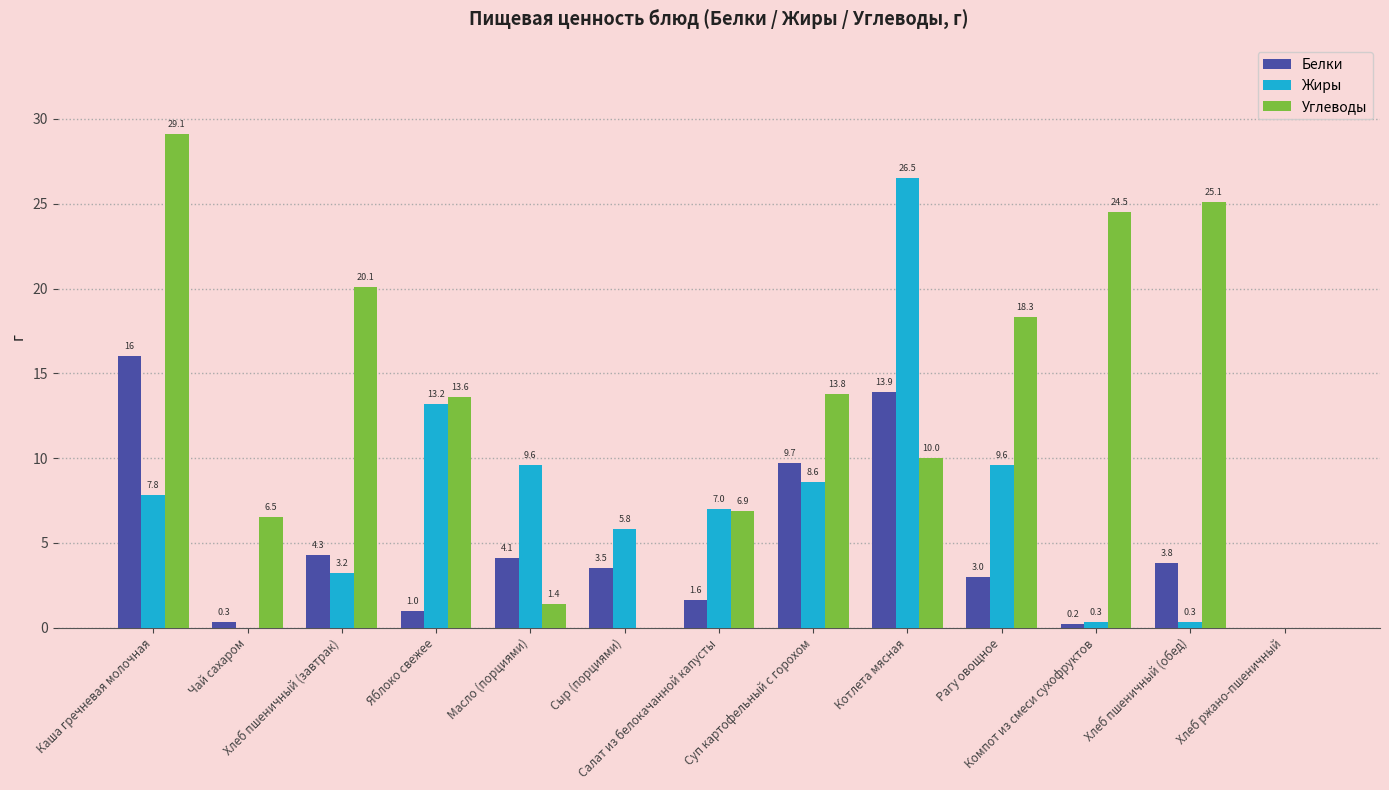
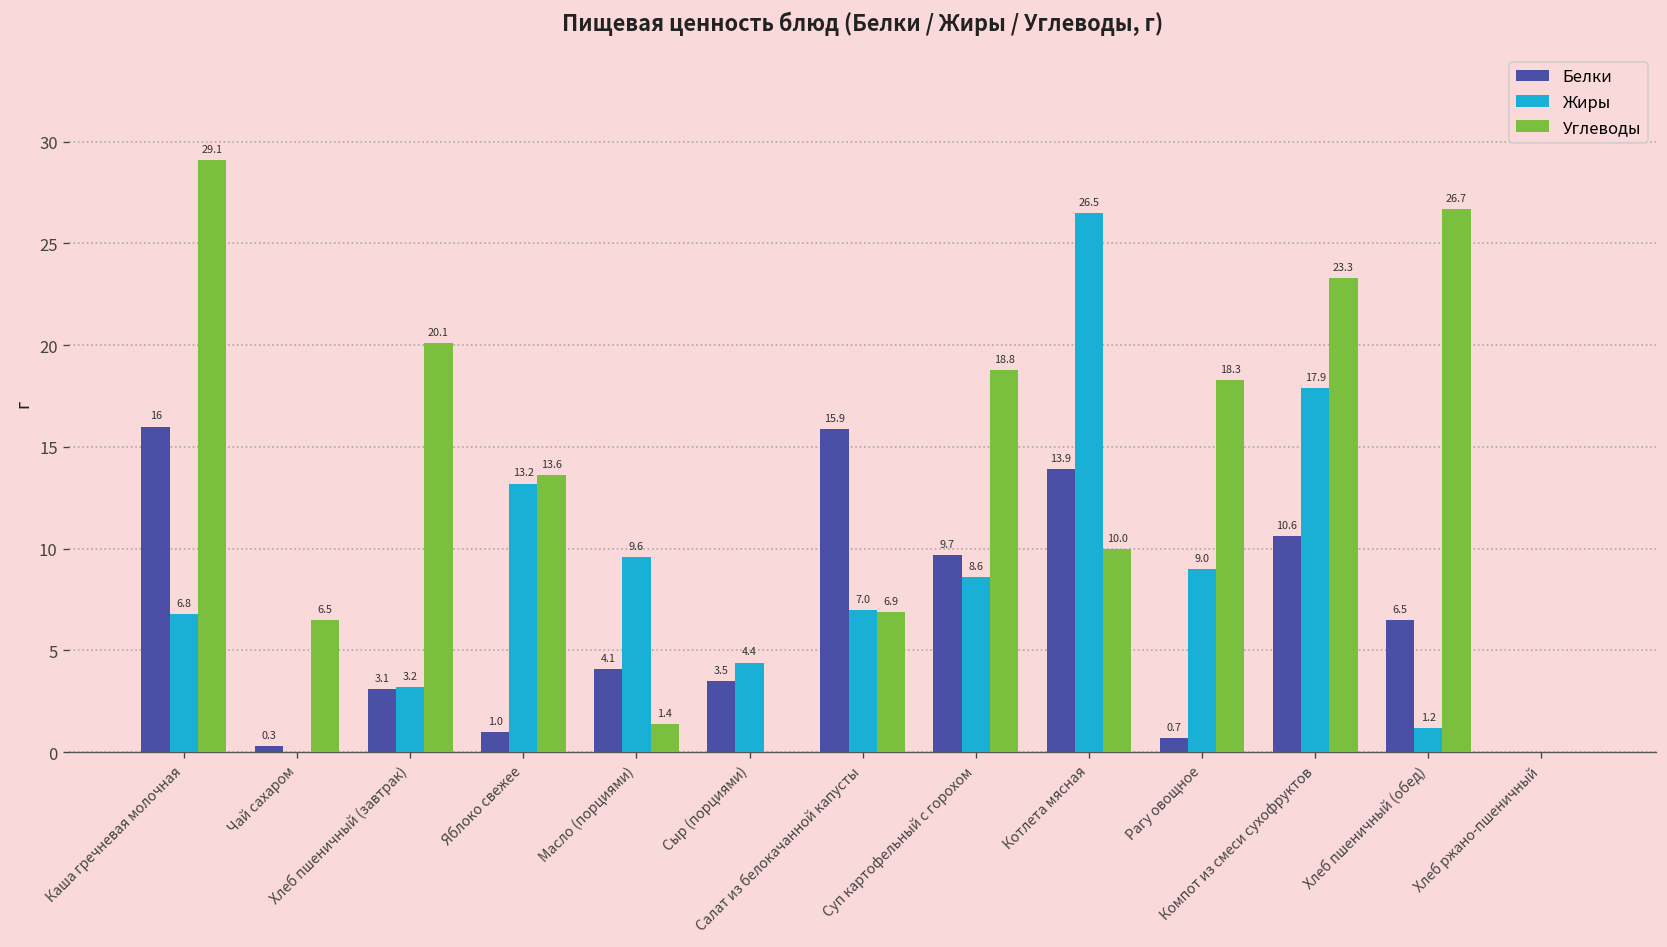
Жиры, Каша гречневая молочная: 7.8 -> 6.8
Белки, Хлеб пшеничный (завтрак): 4.3 -> 3.1
Жиры, Сыр (порциями): 5.8 -> 4.4
Белки, Салат из белокачанной капусты: 1.6 -> 15.9
Углеводы, Суп картофельный с горохом: 13.8 -> 18.8
Белки, Рагу овощное: 3.0 -> 0.7
Жиры, Рагу овощное: 9.6 -> 9.0
Белки, Компот из смеси сухофруктов: 0.2 -> 10.6
Жиры, Компот из смеси сухофруктов: 0.3 -> 17.9
Углеводы, Компот из смеси сухофруктов: 24.5 -> 23.3
Белки, Хлеб пшеничный (обед): 3.8 -> 6.5
Жиры, Хлеб пшеничный (обед): 0.3 -> 1.2
Углеводы, Хлеб пшеничный (обед): 25.1 -> 26.7
